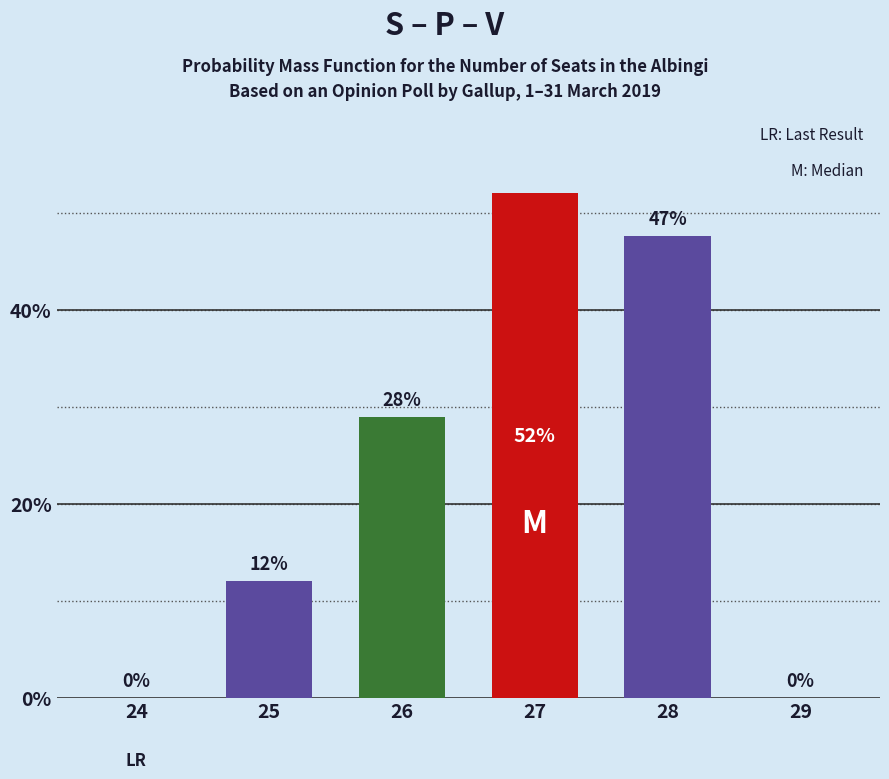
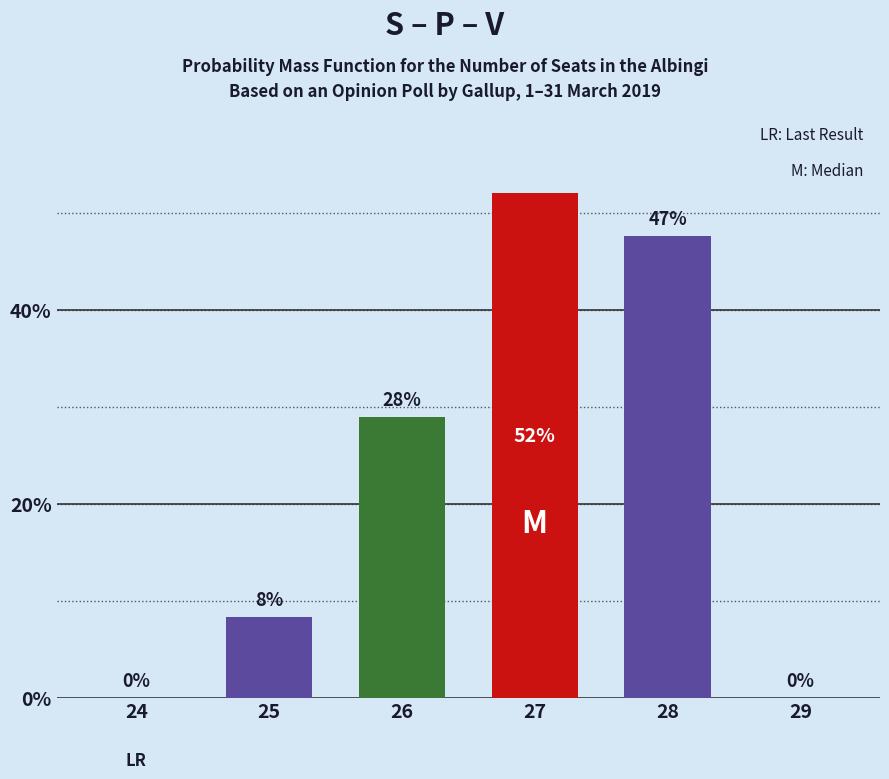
25: 12% -> 8%
